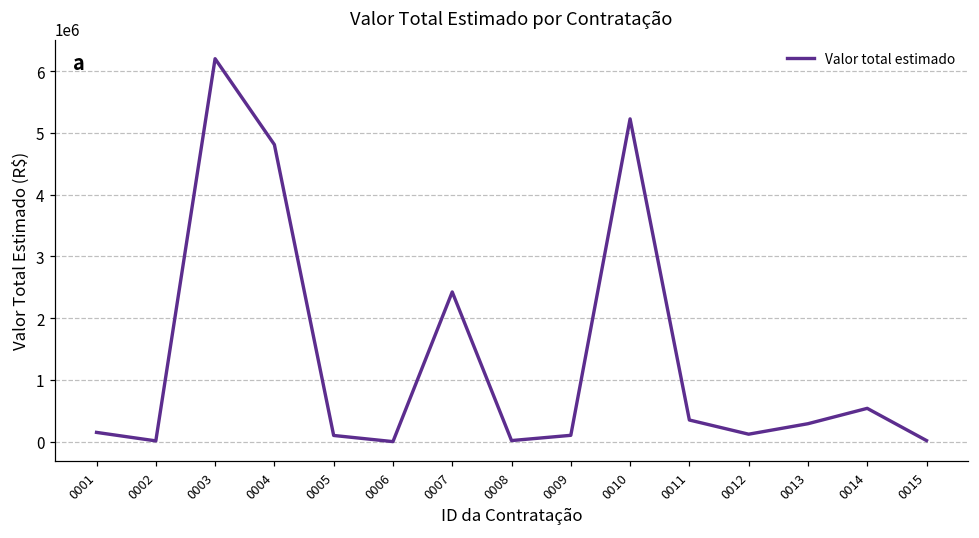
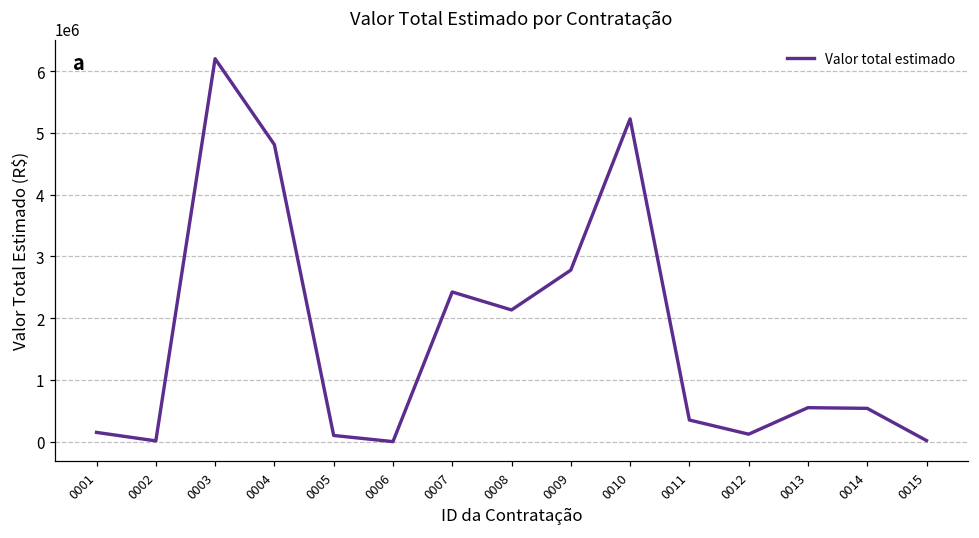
0008: 0 -> 2100000
0009: 100000 -> 2800000
0013: 300000 -> 500000
